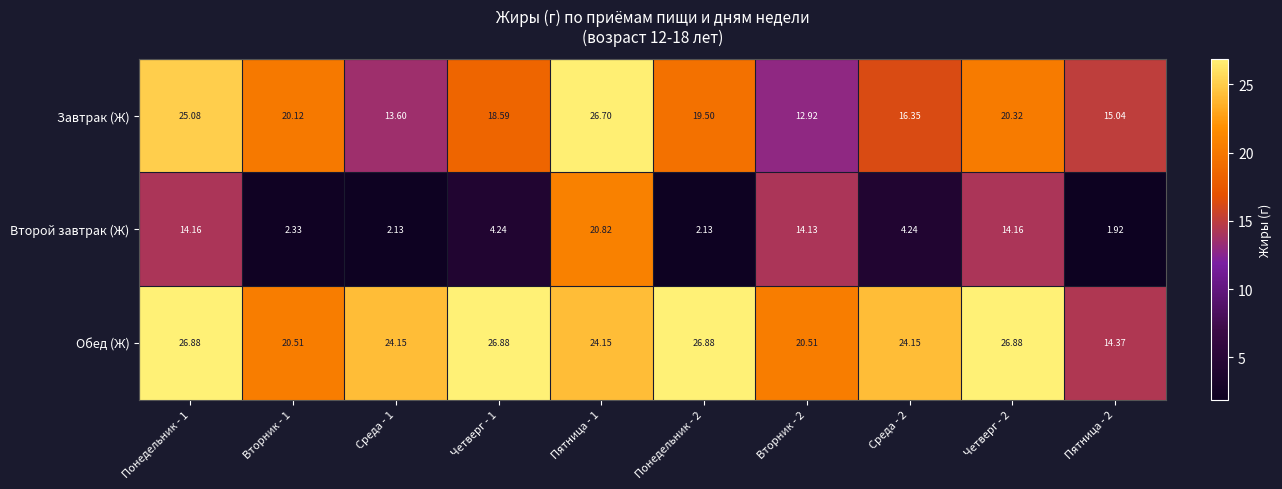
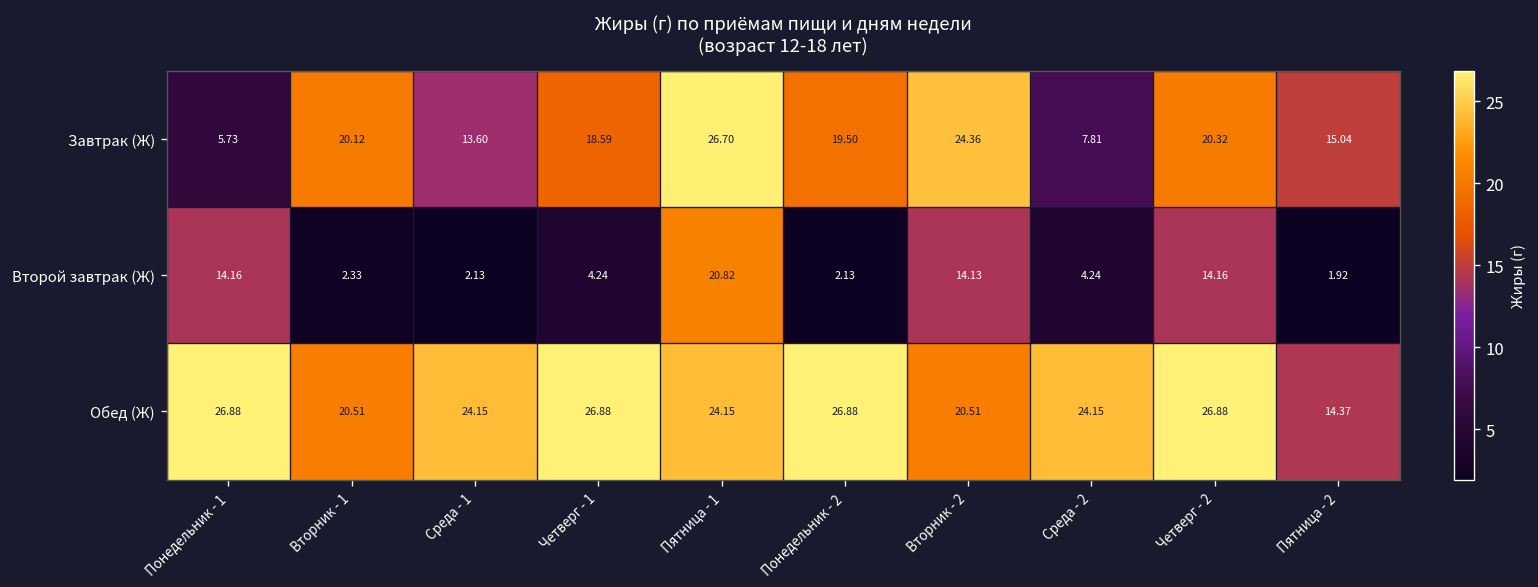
Завтрак (Ж), Понедельник - 1: 25.08 -> 5.73
Завтрак (Ж), Вторник - 2: 12.92 -> 24.36
Завтрак (Ж), Среда - 2: 16.35 -> 7.81
